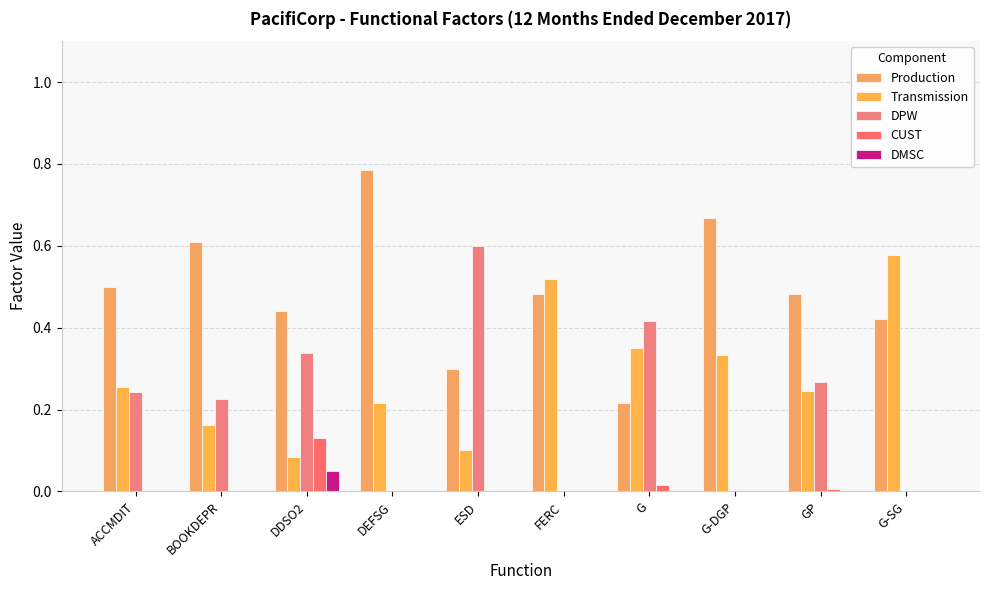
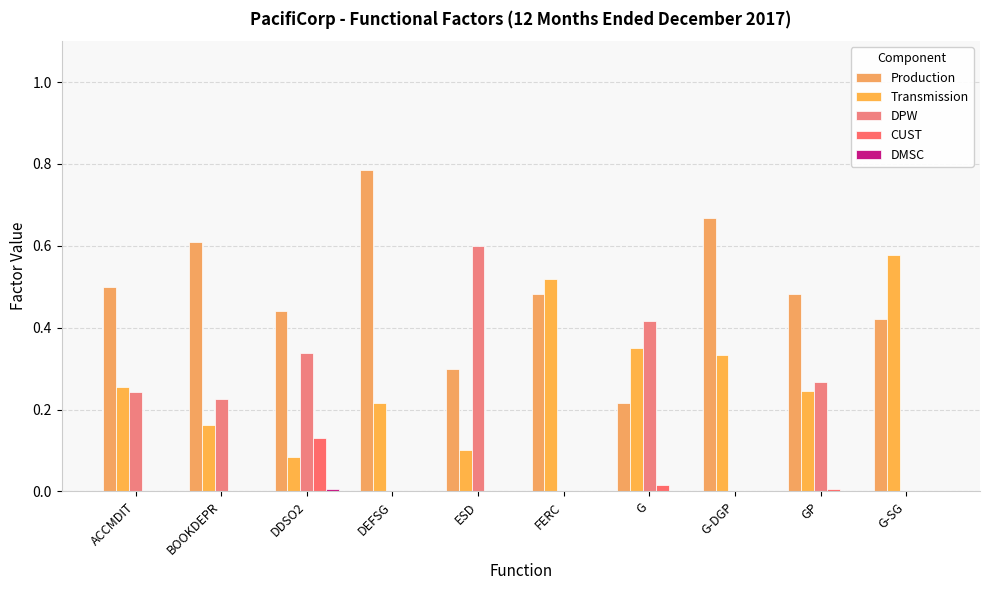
DMSC, DDSO2: 0.05 -> 0.01
